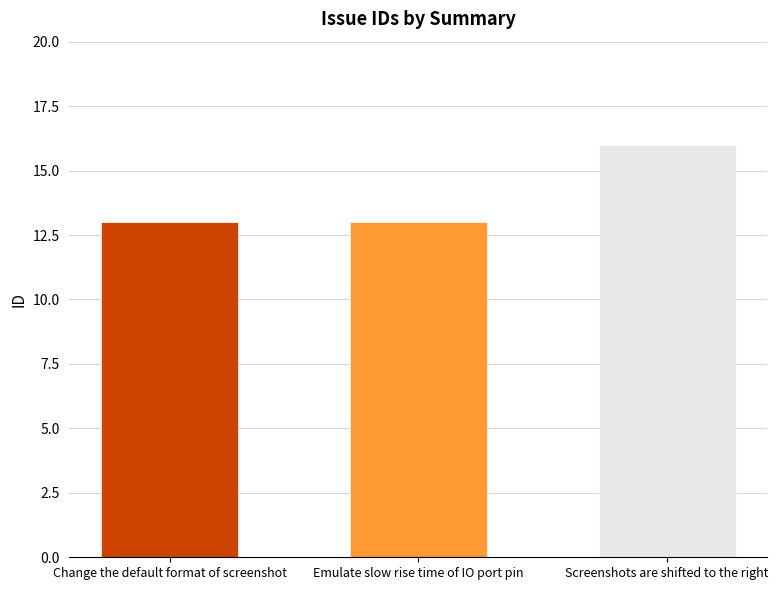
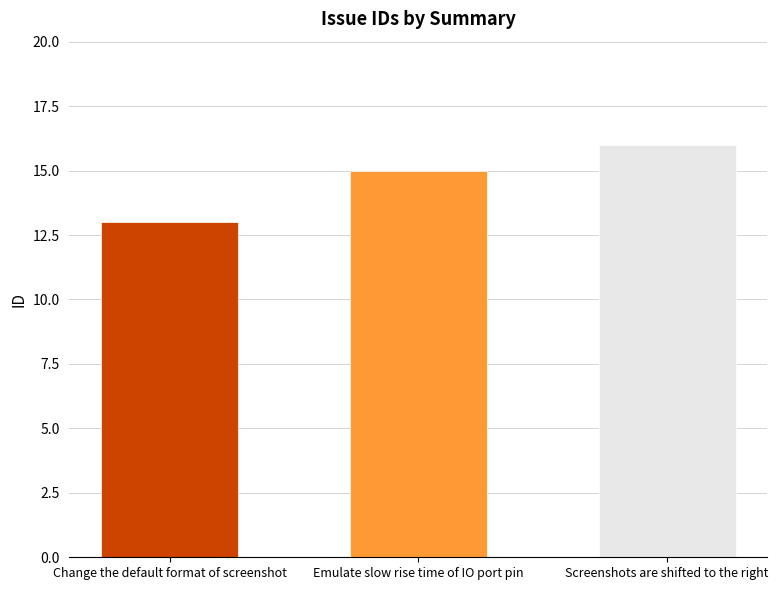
Emulate slow rise time of IO port pin: 13 -> 15
